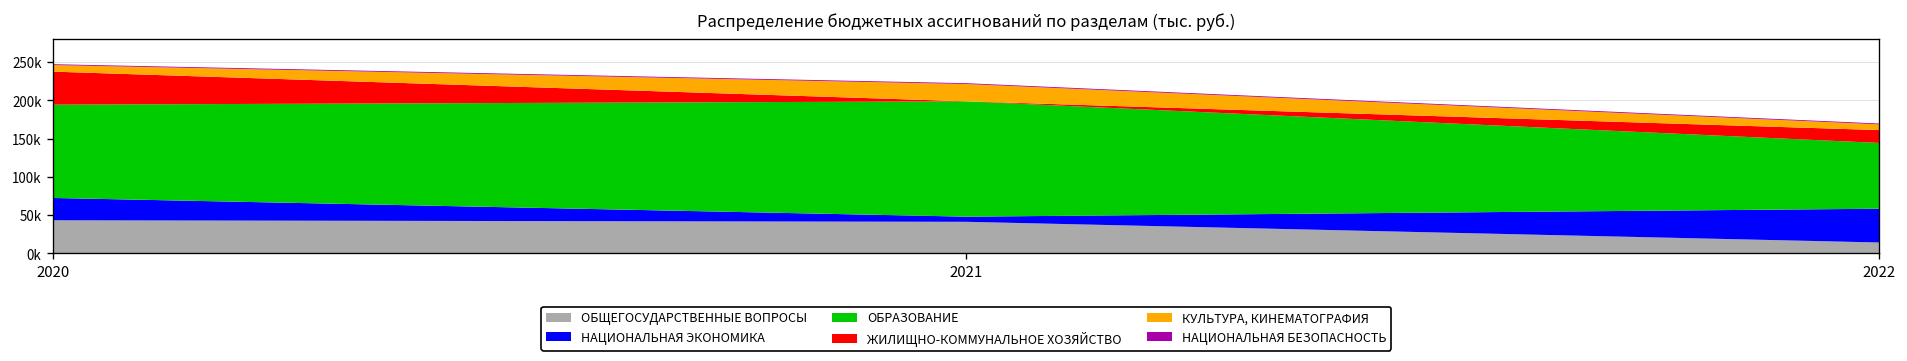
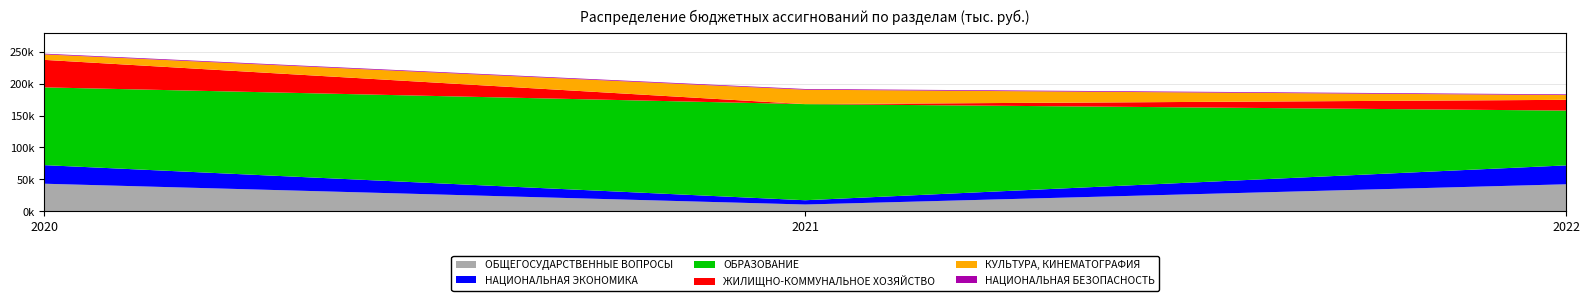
ОБЩЕГОСУДАРСТВЕННЫЕ ВОПРОСЫ, 2021: 40000 -> 10000
ОБЩЕГОСУДАРСТВЕННЫЕ ВОПРОСЫ, 2022: 10000 -> 40000
НАЦИОНАЛЬНАЯ ЭКОНОМИКА, 2022: 40000 -> 30000
